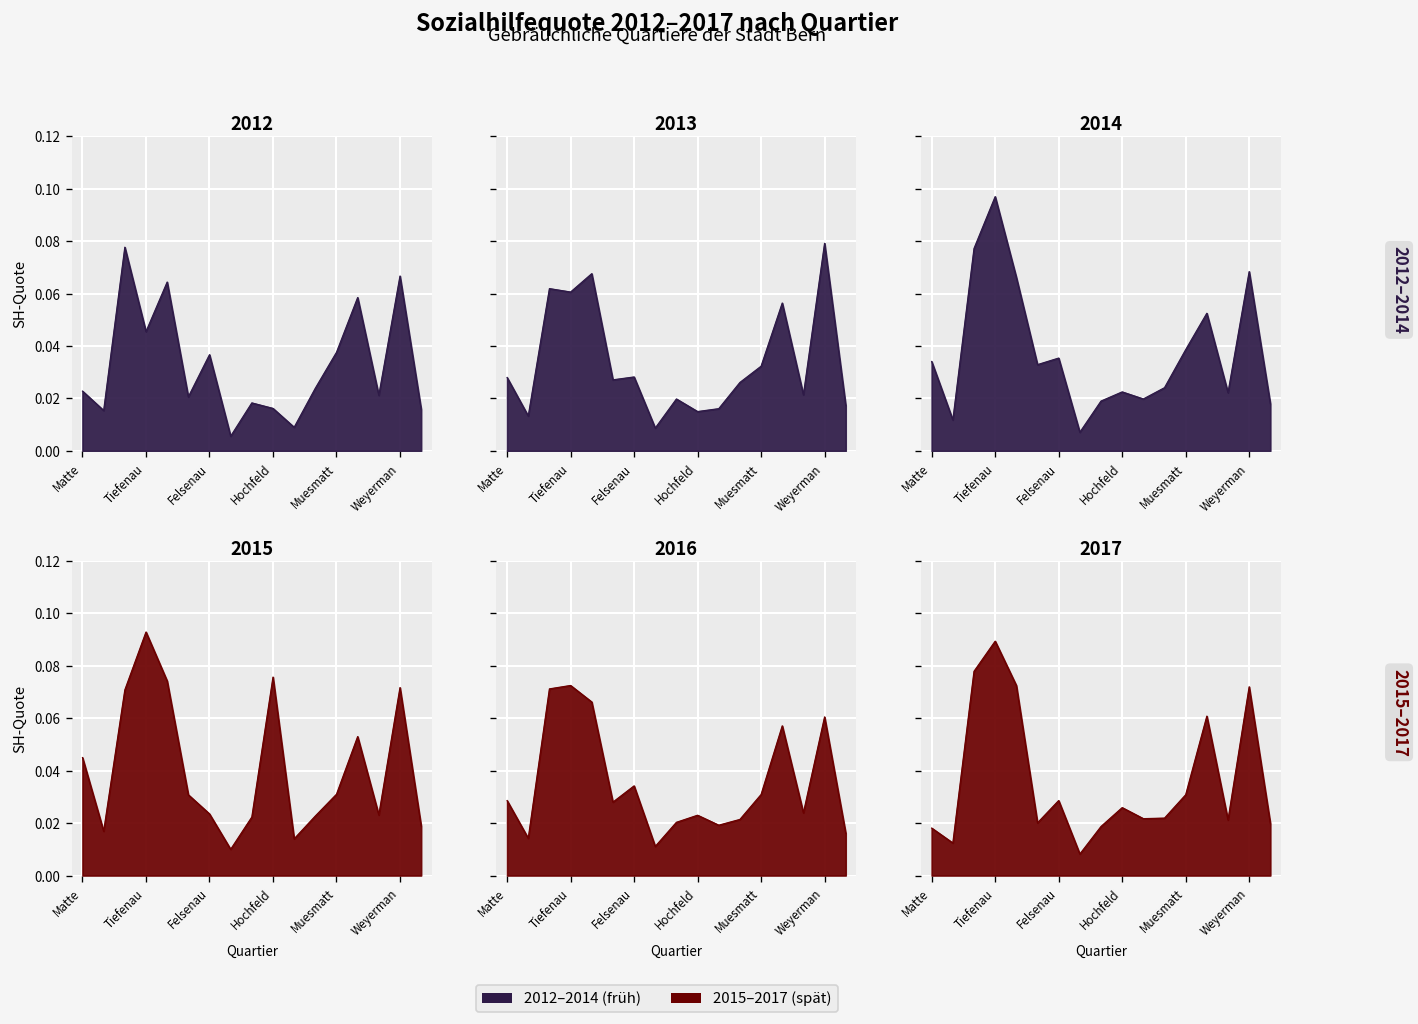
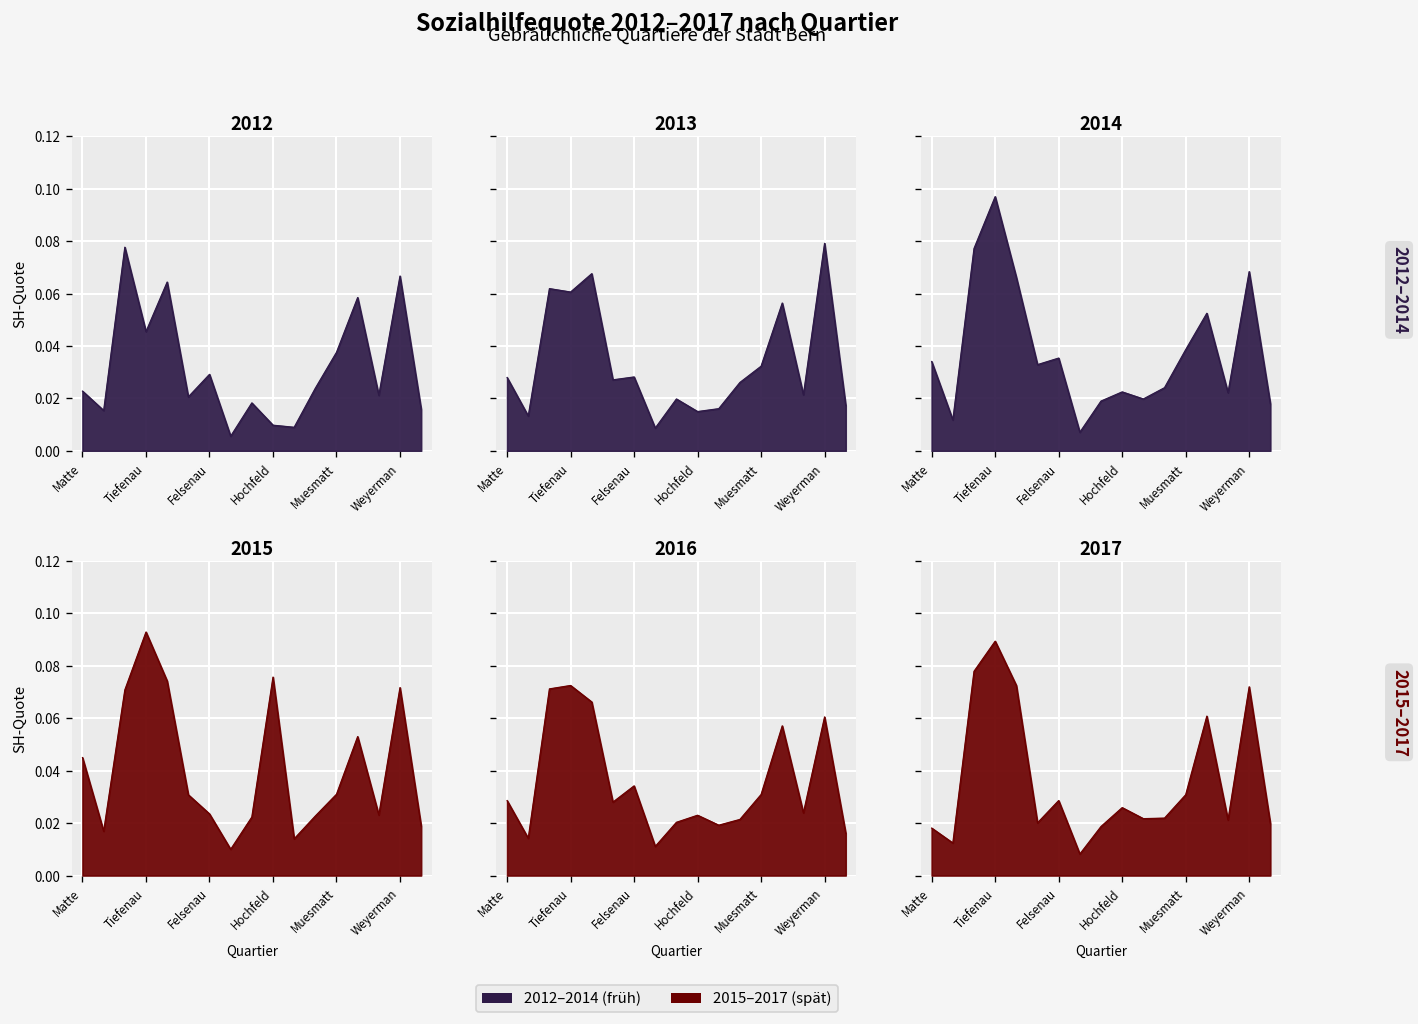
2012, Felsenau: 0.037 -> 0.029
2012, Hochfeld: 0.016 -> 0.010
